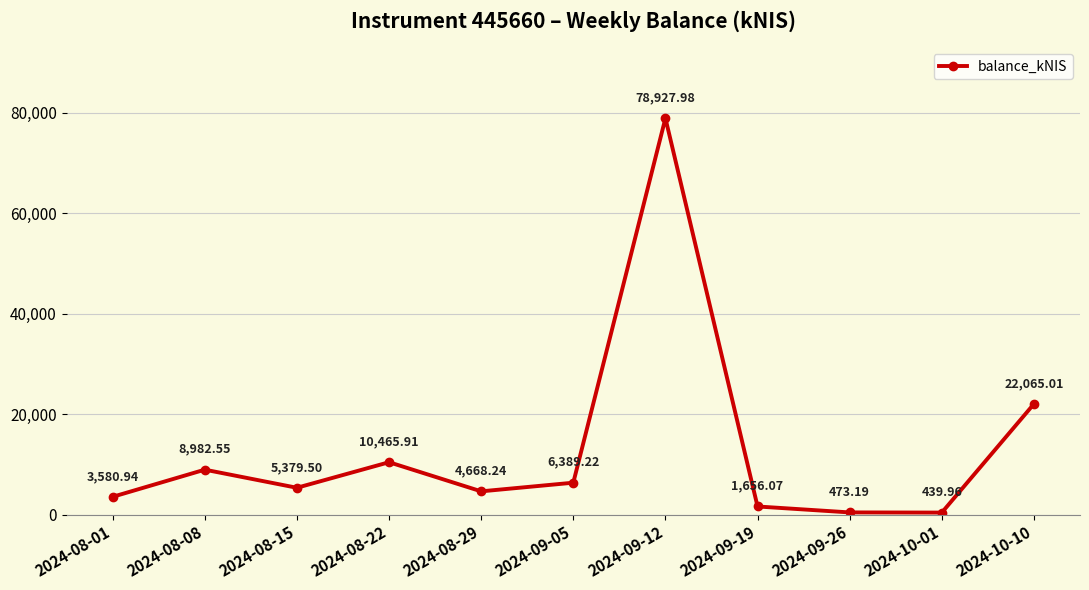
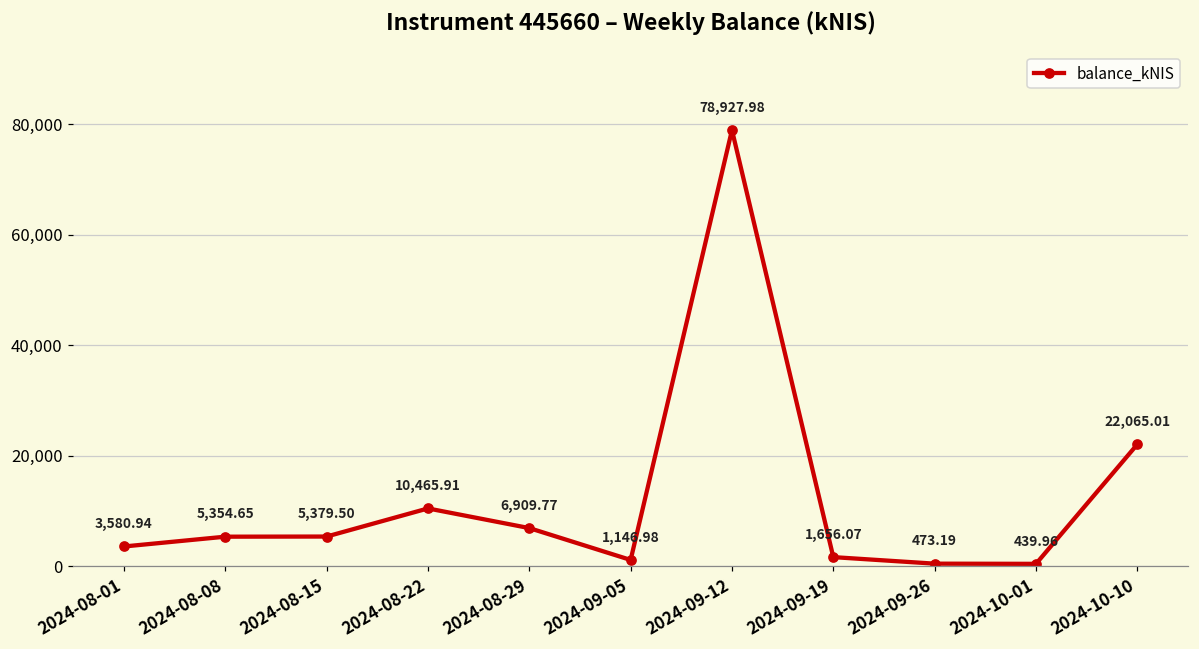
2024-08-08: 8,982.55 -> 5,354.65
2024-08-29: 4,668.24 -> 6,909.77
2024-09-05: 6,389.22 -> 1,146.98
